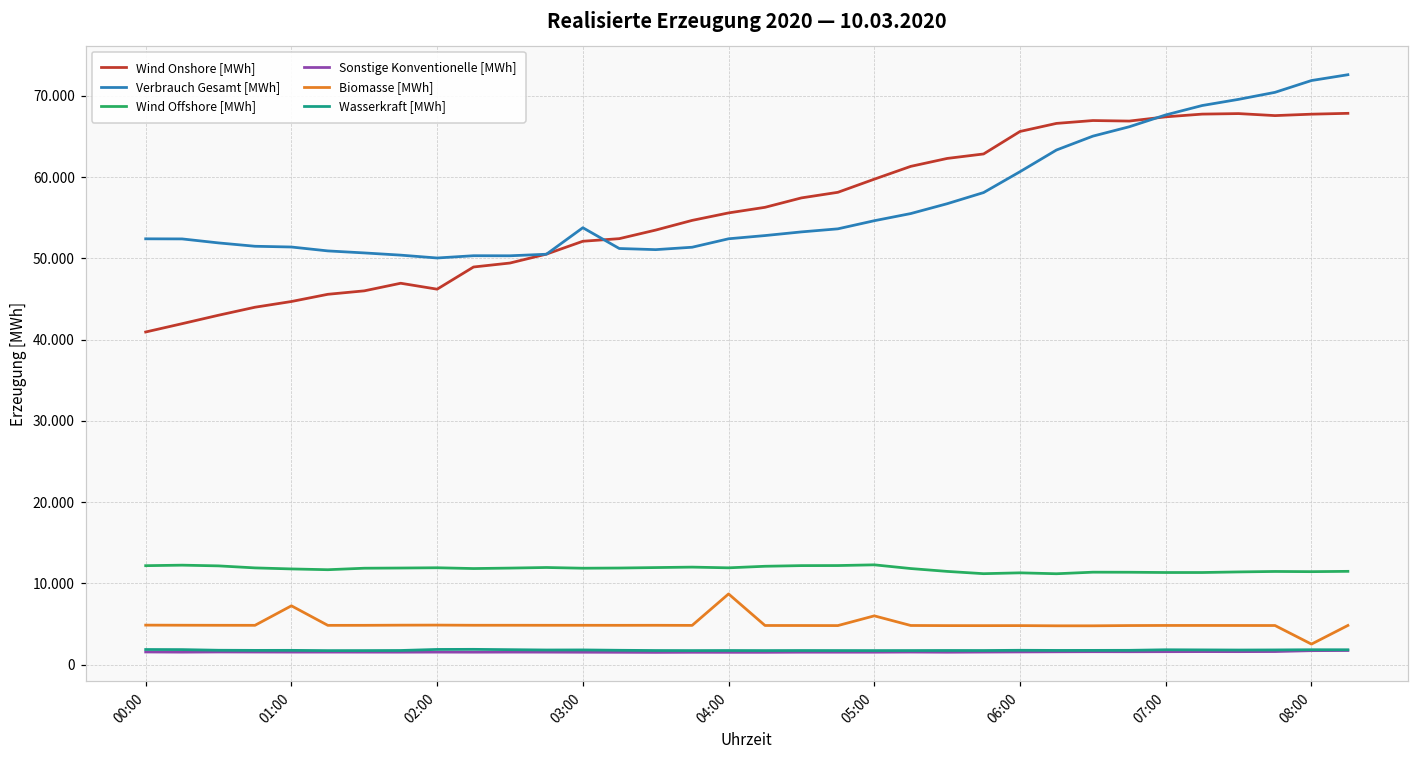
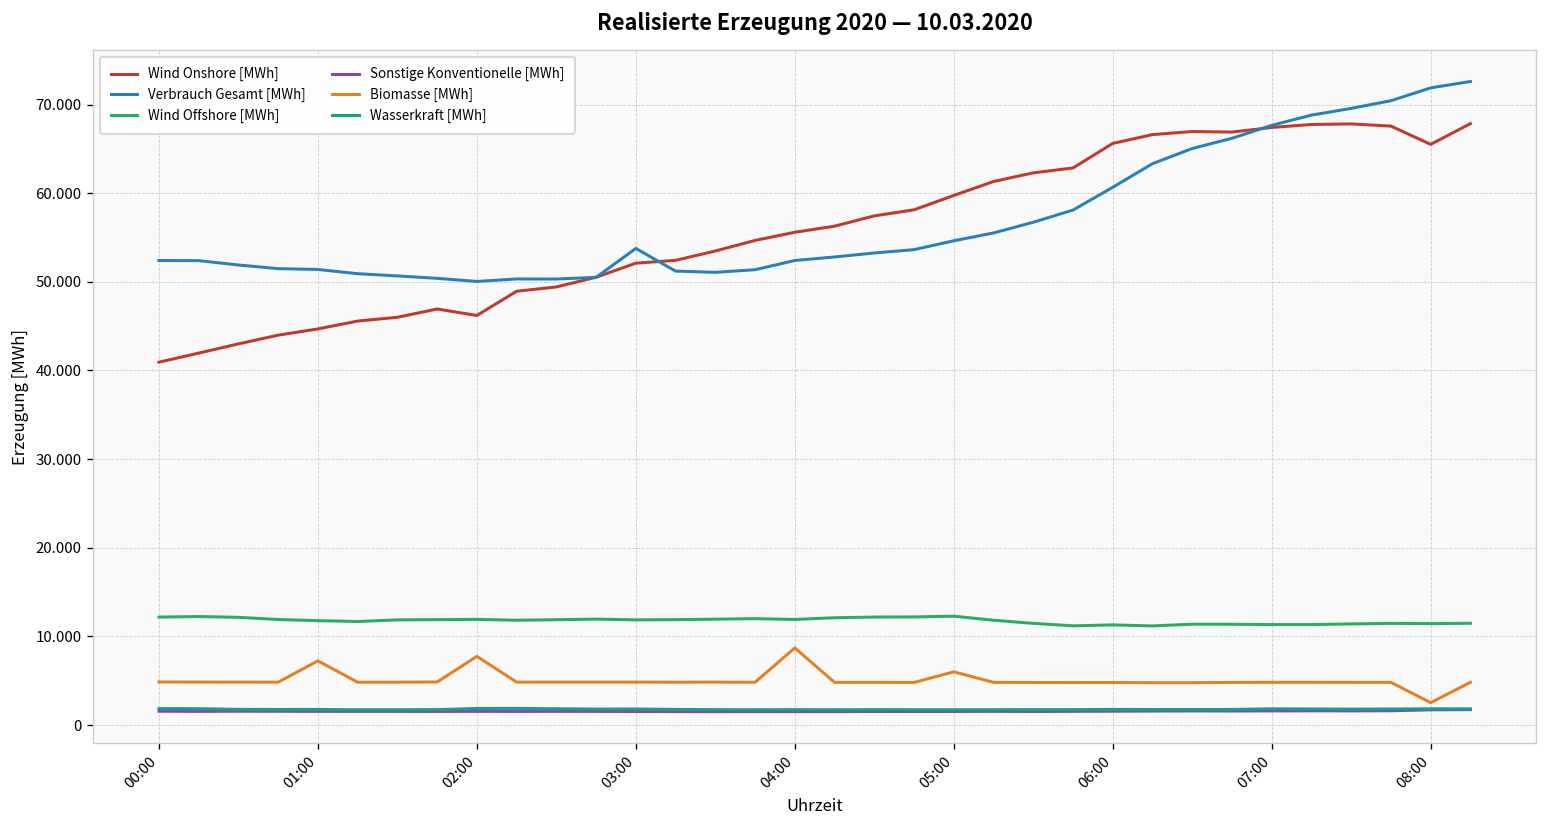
Biomasse [MWh], 02:00: 5 -> 8
Wind Onshore [MWh], 08:00: 68 -> 66
